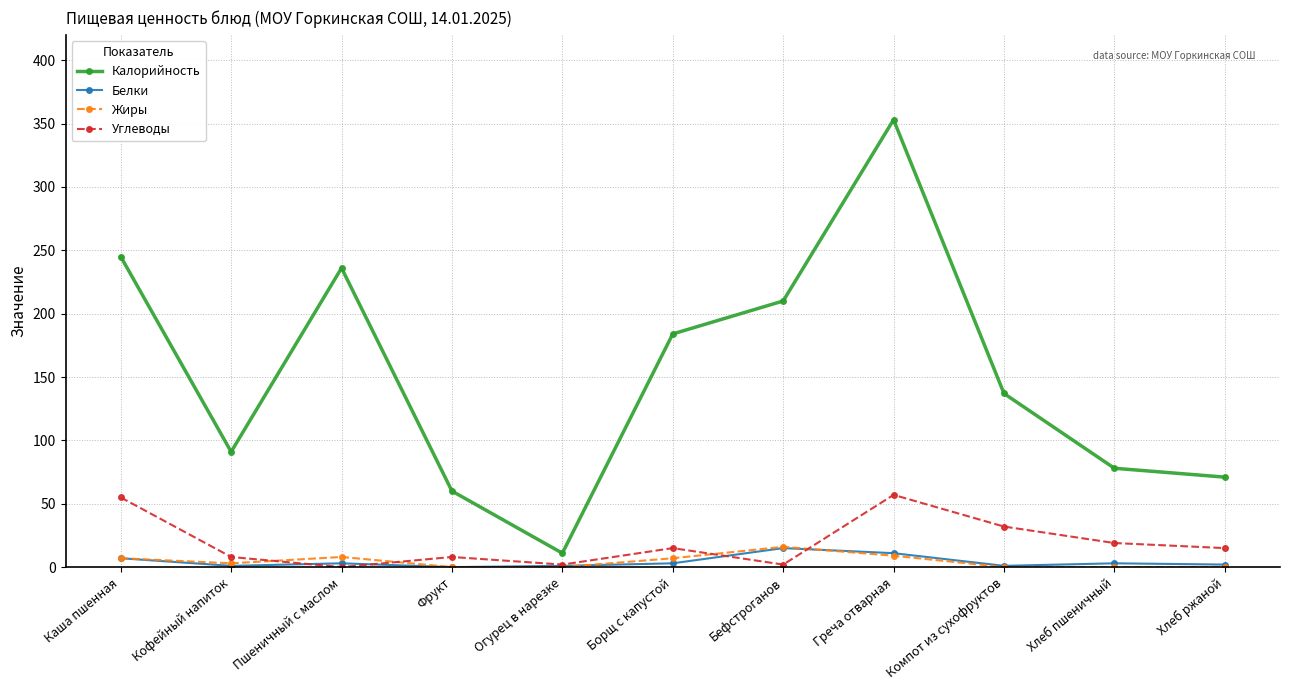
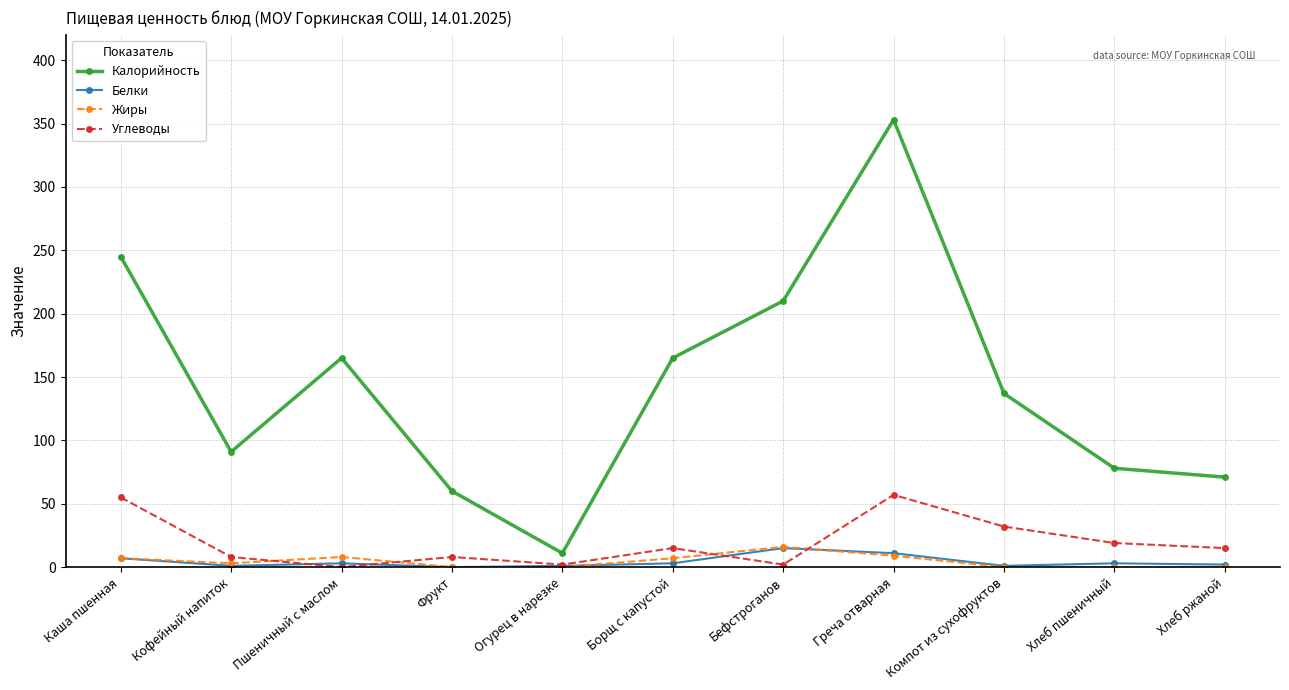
Калорийность, Пшеничный с маслом: 236 -> 165
Калорийность, Борщ с капустой: 184 -> 165
